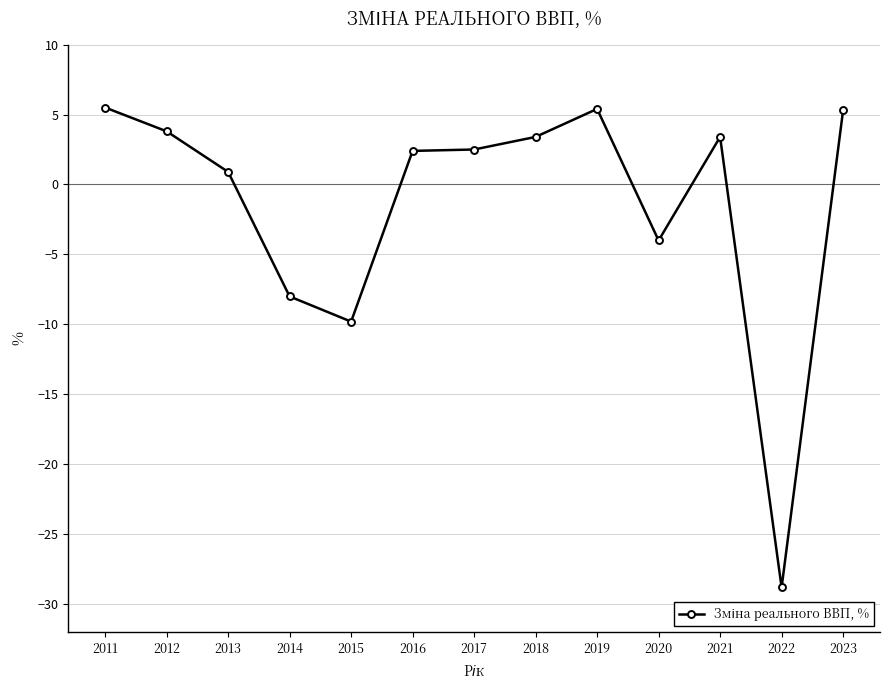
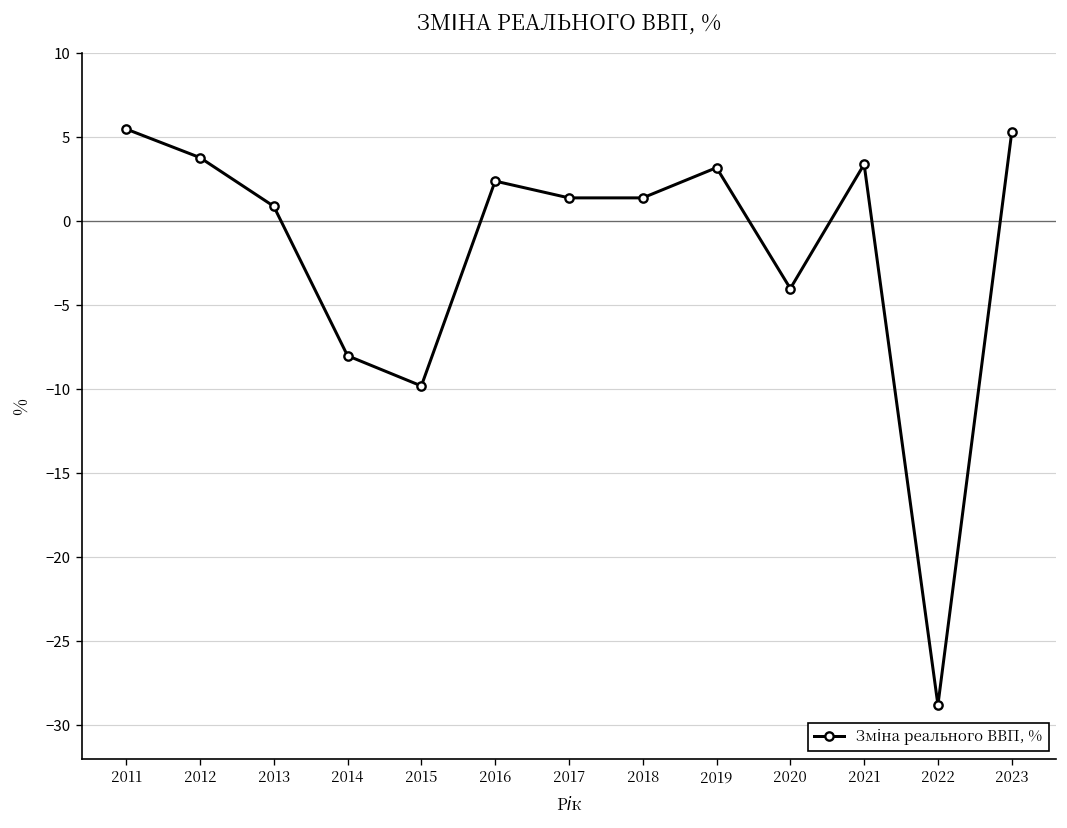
2017: 2.5 -> 1.4
2018: 3.4 -> 1.4
2019: 5.4 -> 3.2
